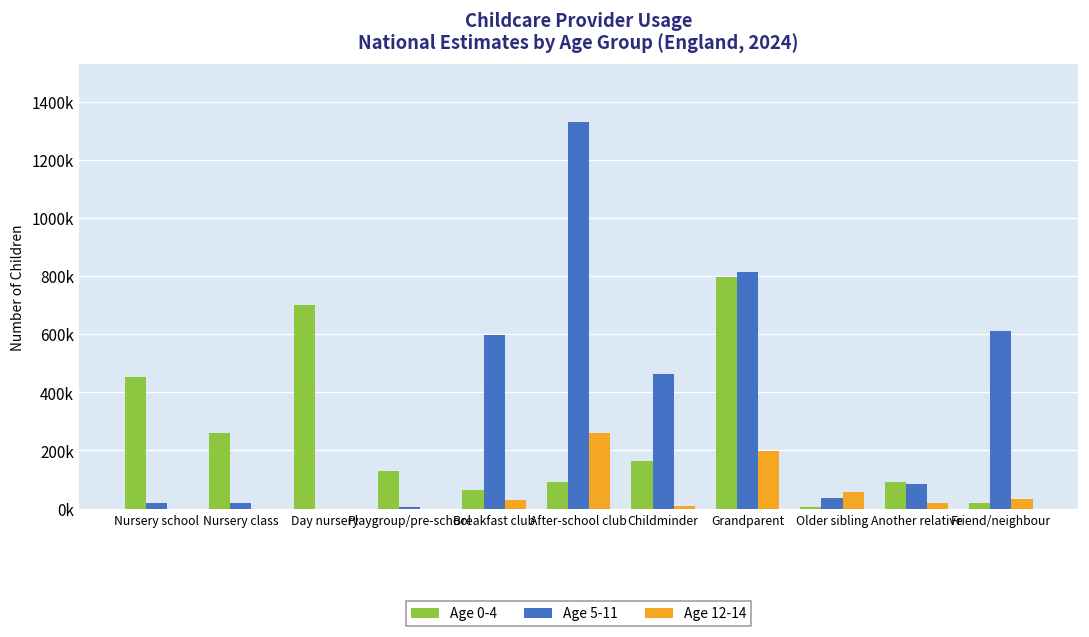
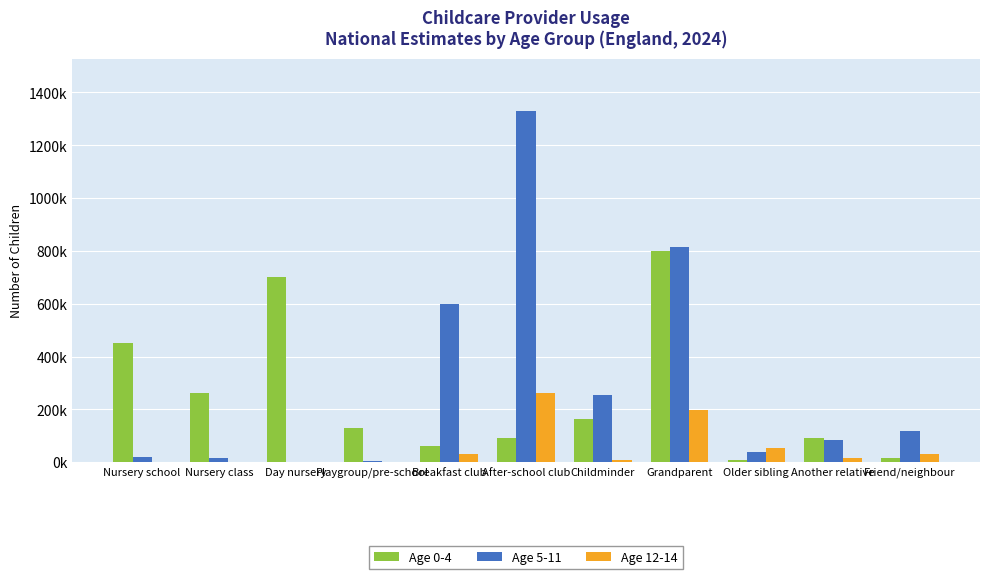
Age 5-11, Childminder: 460000 -> 250000
Age 5-11, Friend/neighbour: 610000 -> 120000
